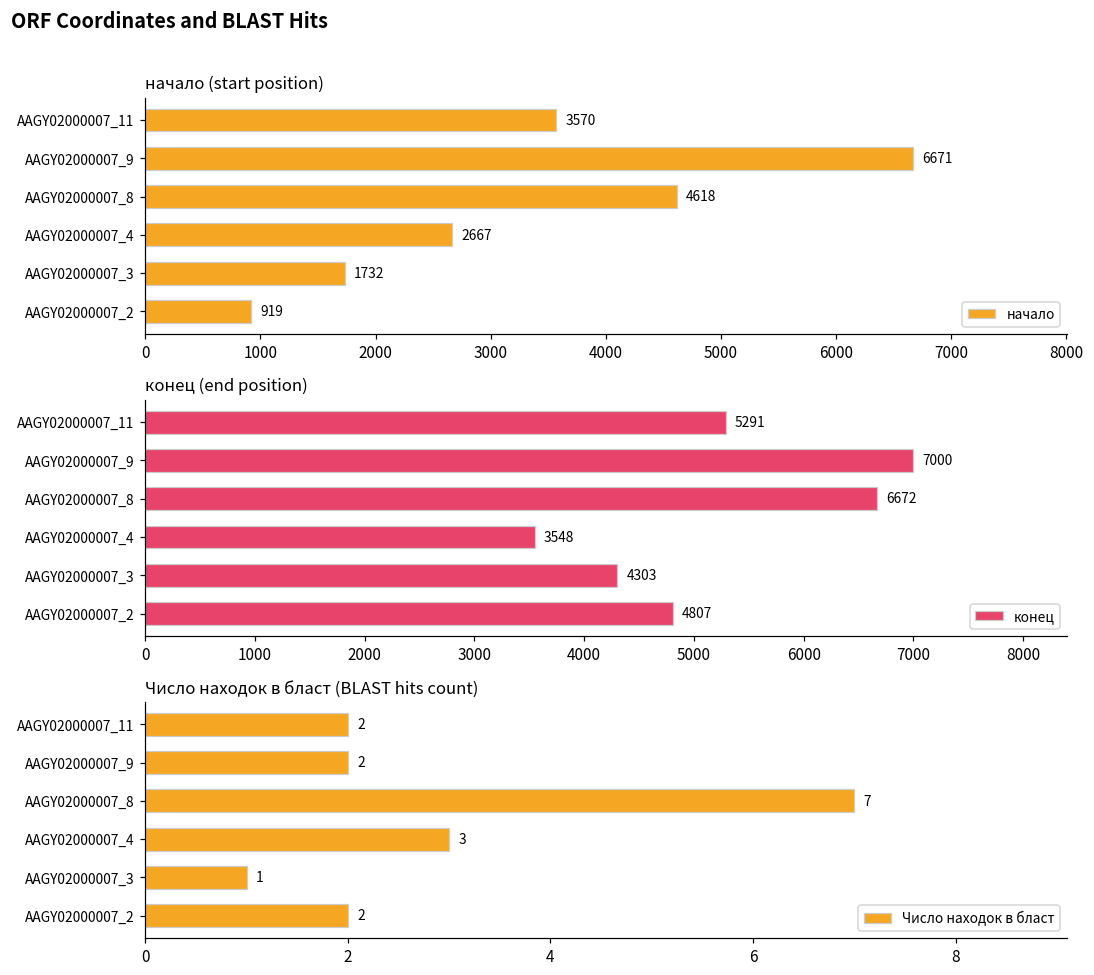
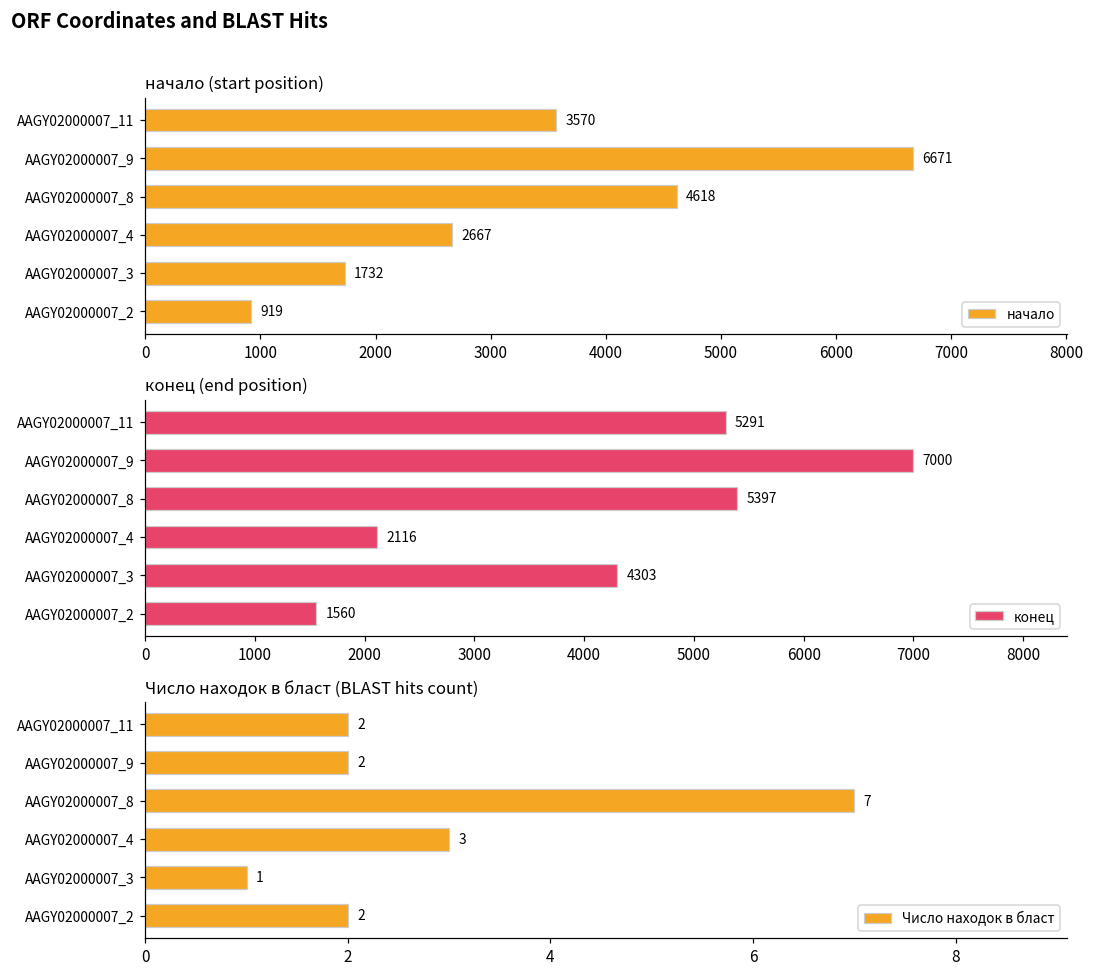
конец (end position), AAGY02000007_8: 6672 -> 5397
конец (end position), AAGY02000007_4: 3548 -> 2116
конец (end position), AAGY02000007_2: 4807 -> 1560
